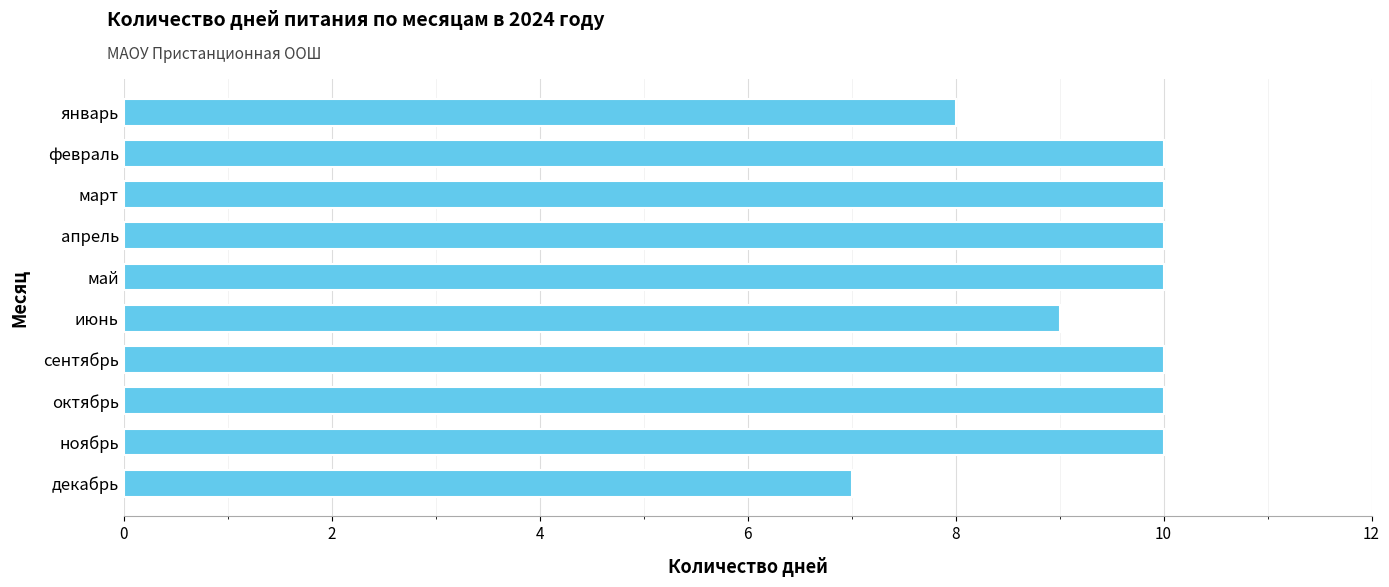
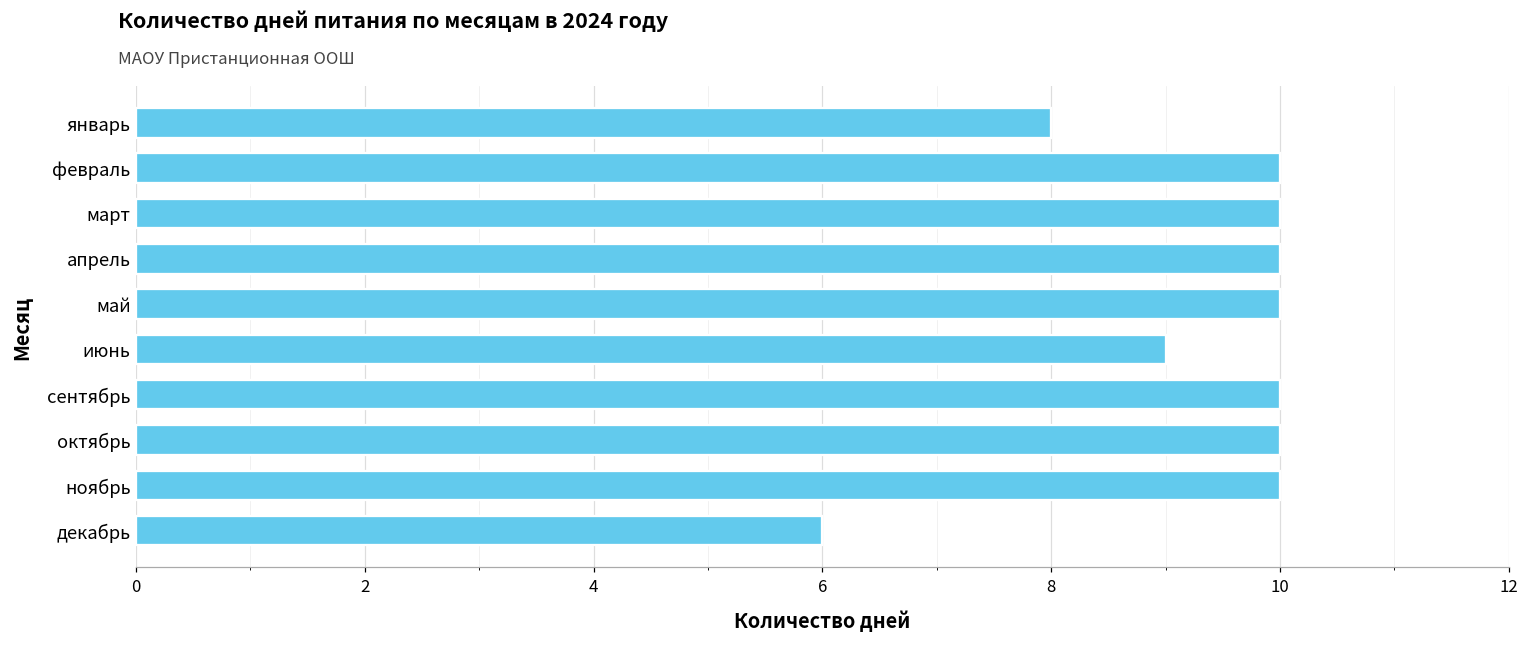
декабрь: 7 -> 6
